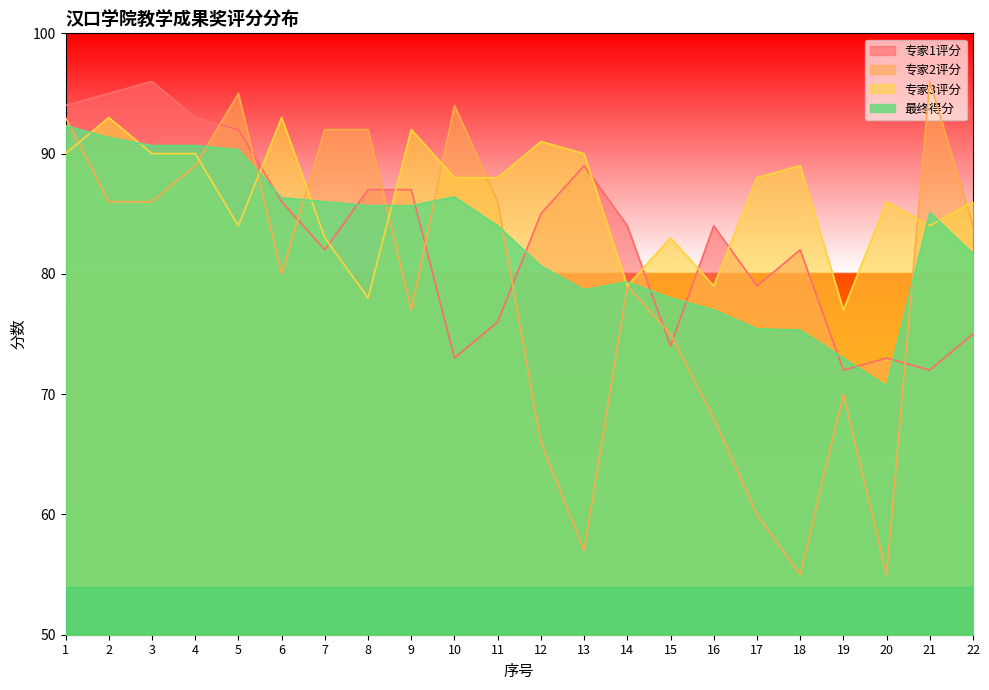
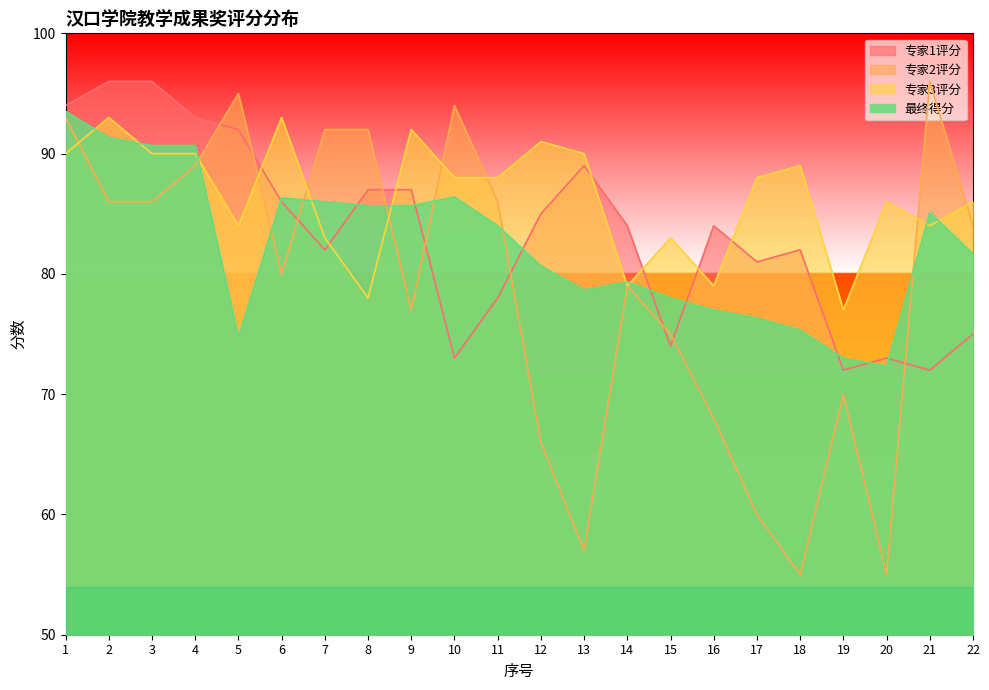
最终得分, 1: 92.3 -> 93.5
专家1评分, 2: 95 -> 96
最终得分, 5: 90.3 -> 74.8
专家1评分, 11: 76 -> 78
专家1评分, 17: 79 -> 81
最终得分, 17: 75.4 -> 76.3
最终得分, 20: 70.7 -> 72.3
